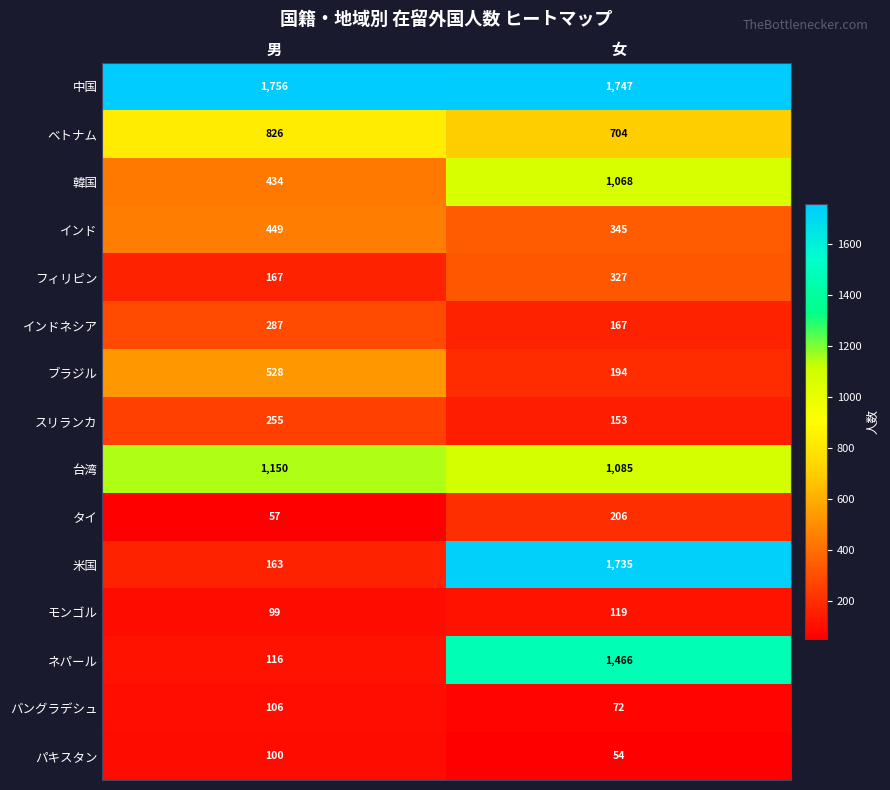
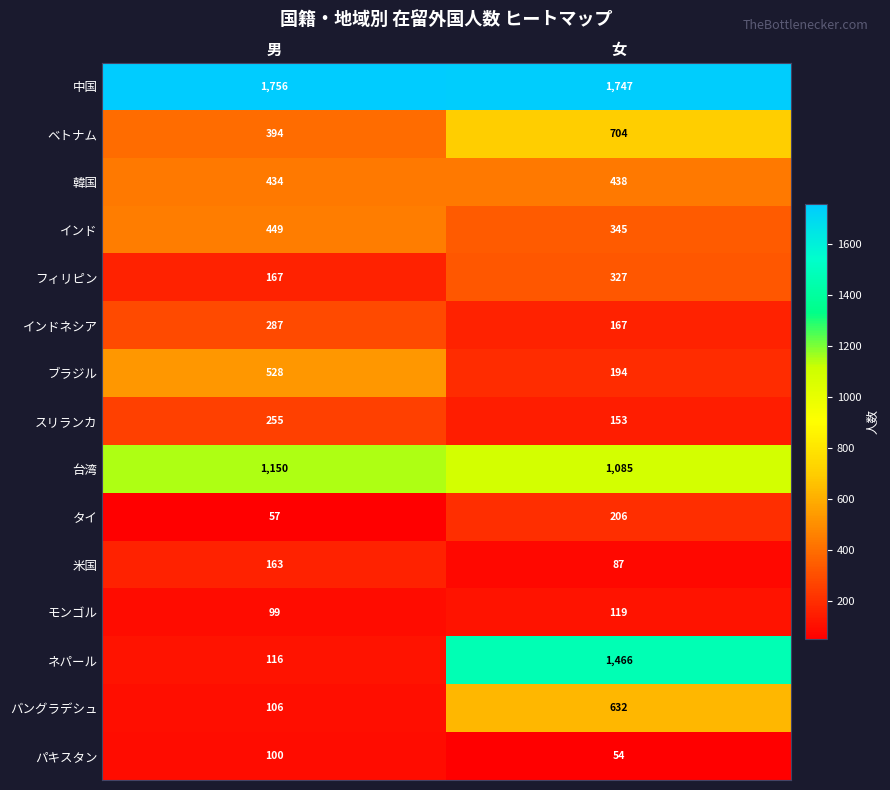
ベトナム, 男: 826 -> 394
韓国, 女: 1,068 -> 438
米国, 女: 1,735 -> 87
バングラデシュ, 女: 72 -> 632
